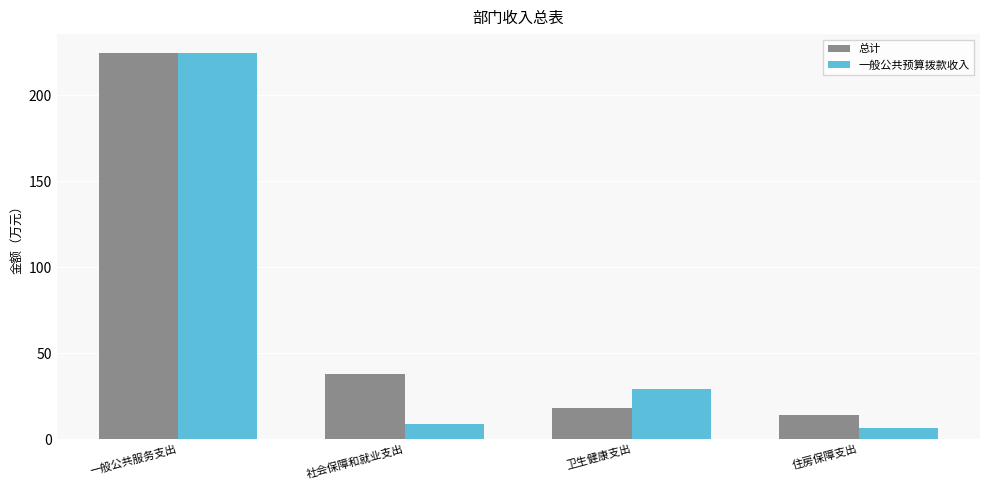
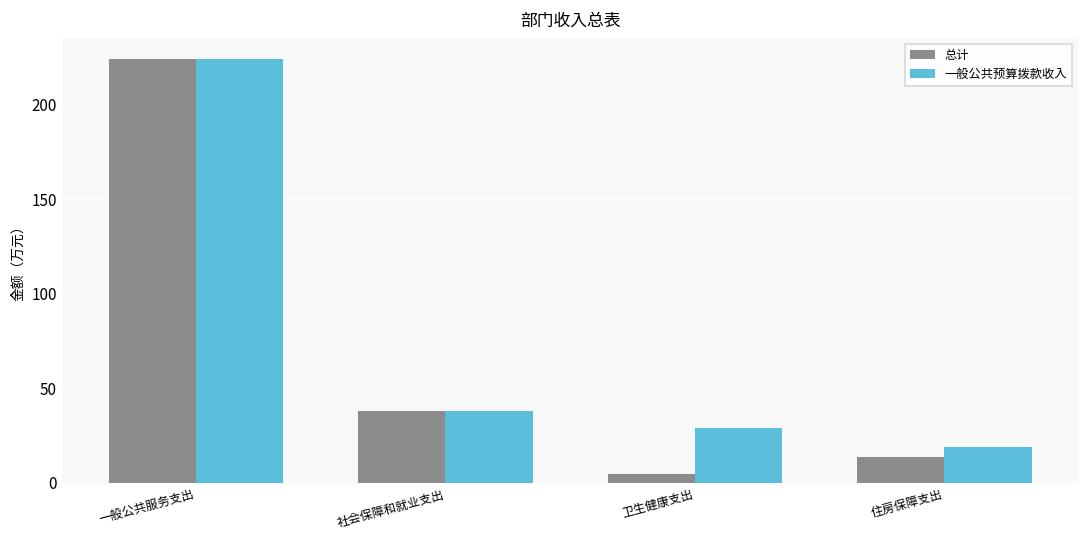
一般公共预算拨款收入, 社会保障和就业支出: 9 -> 38
总计, 卫生健康支出: 18 -> 5
一般公共预算拨款收入, 住房保障支出: 7 -> 19
